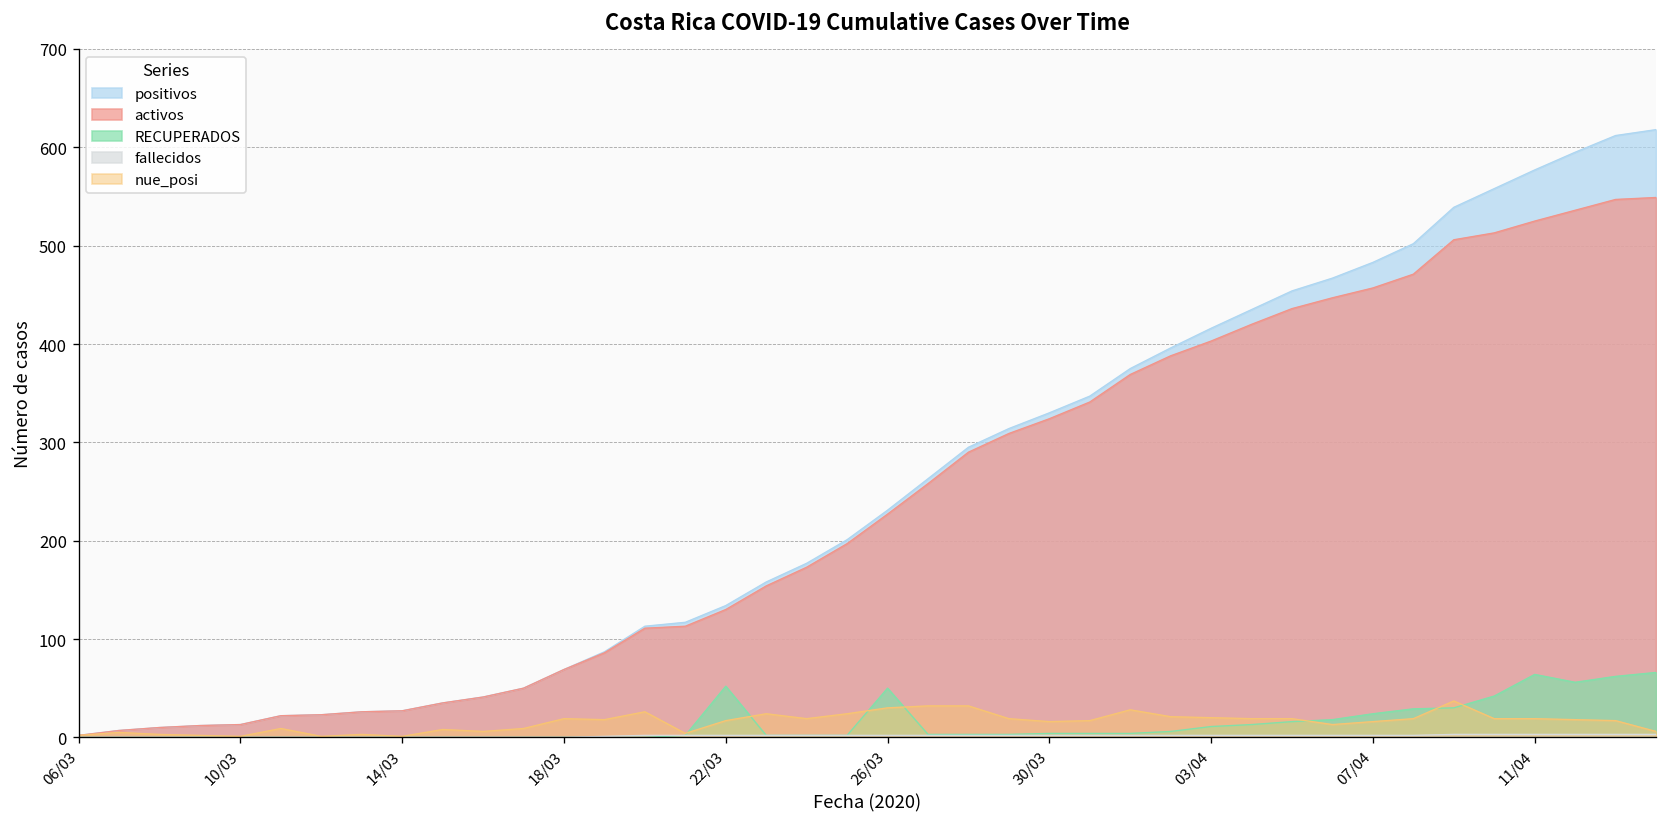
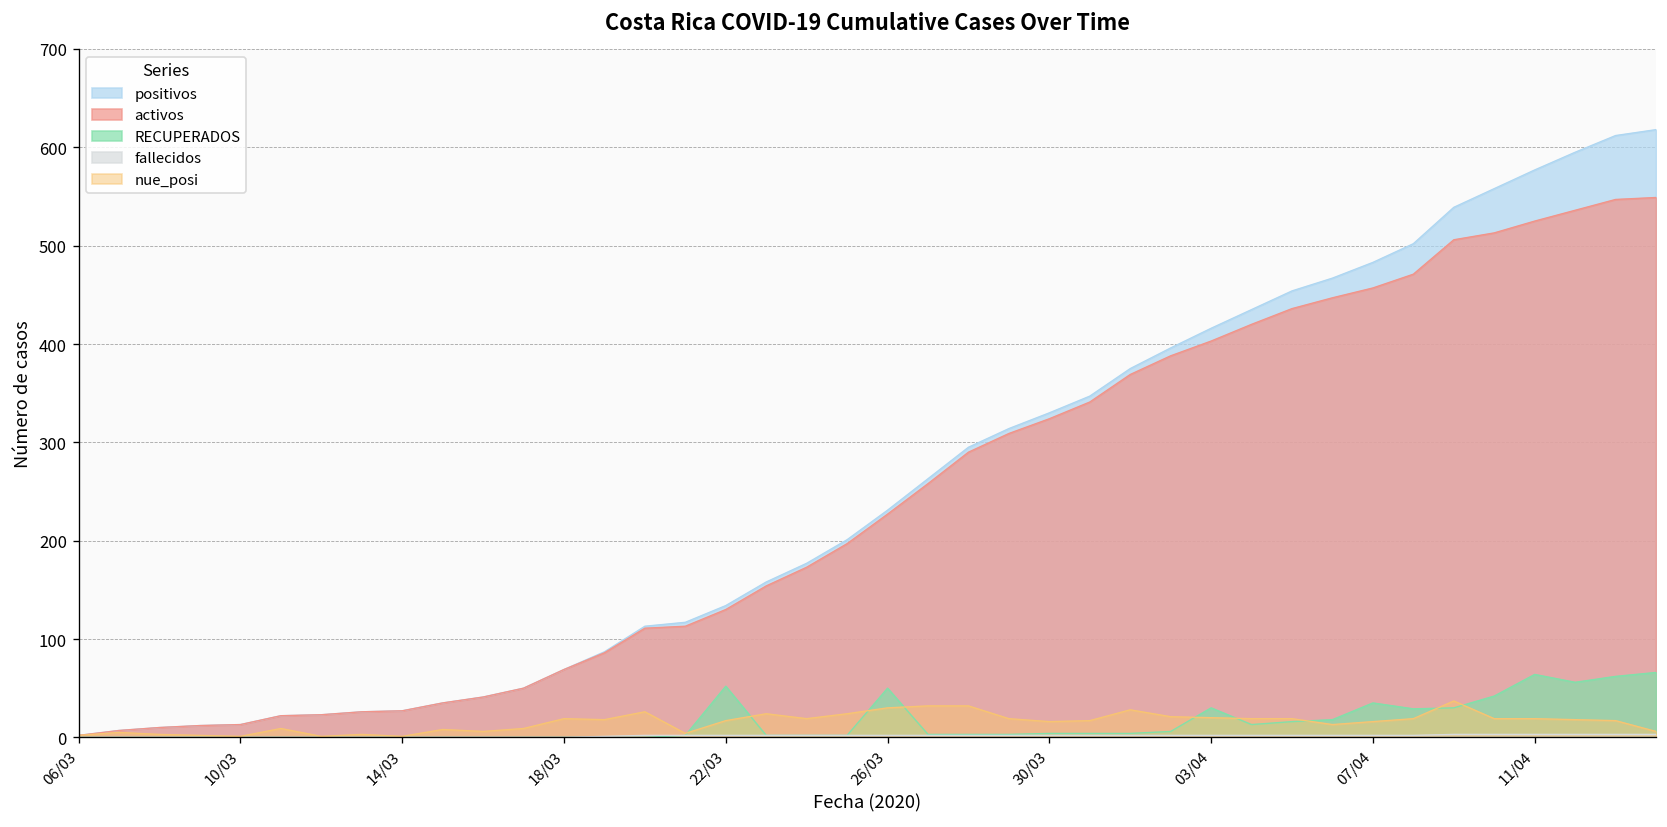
RECUPERADOS, 03/04: 10 -> 30
RECUPERADOS, 07/04: 20 -> 40
